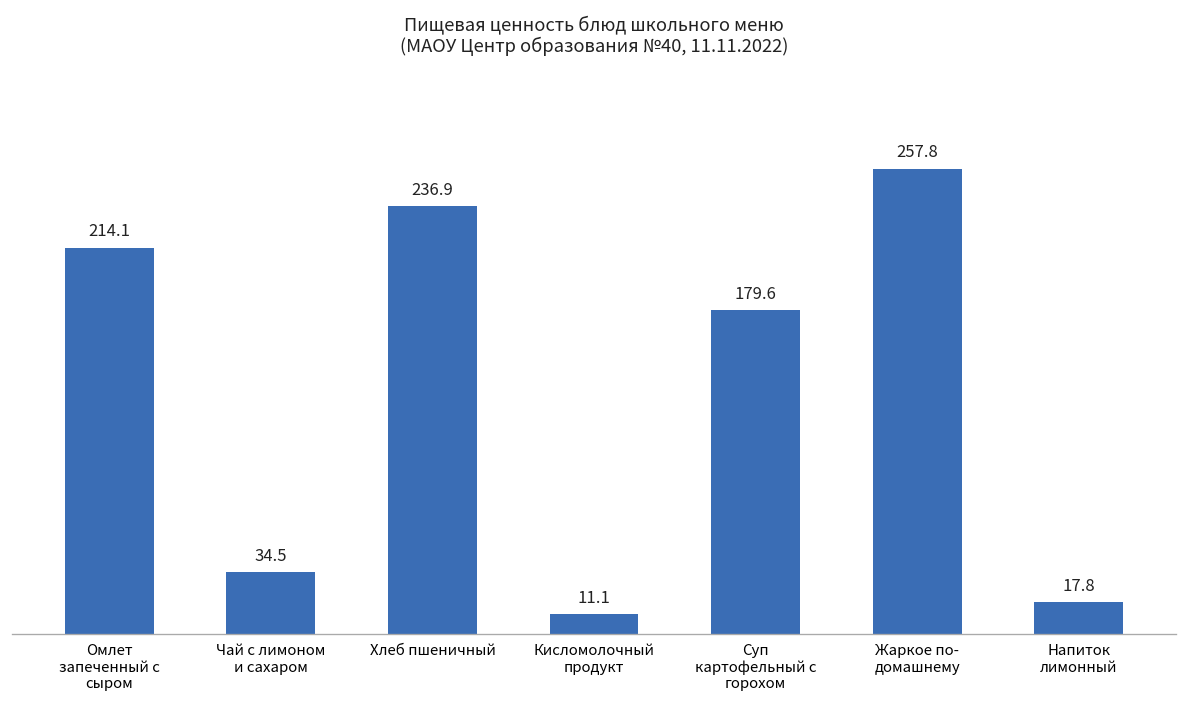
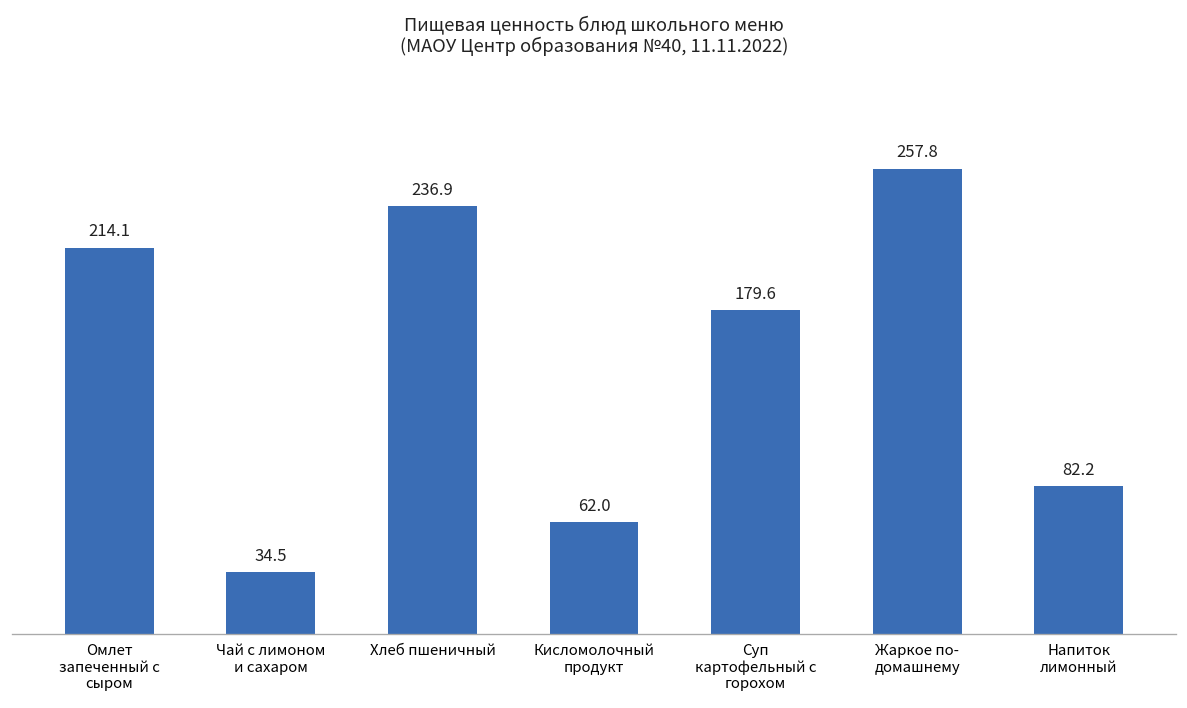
Кисломолочный продукт: 11.1 -> 62.0
Напиток лимонный: 17.8 -> 82.2
